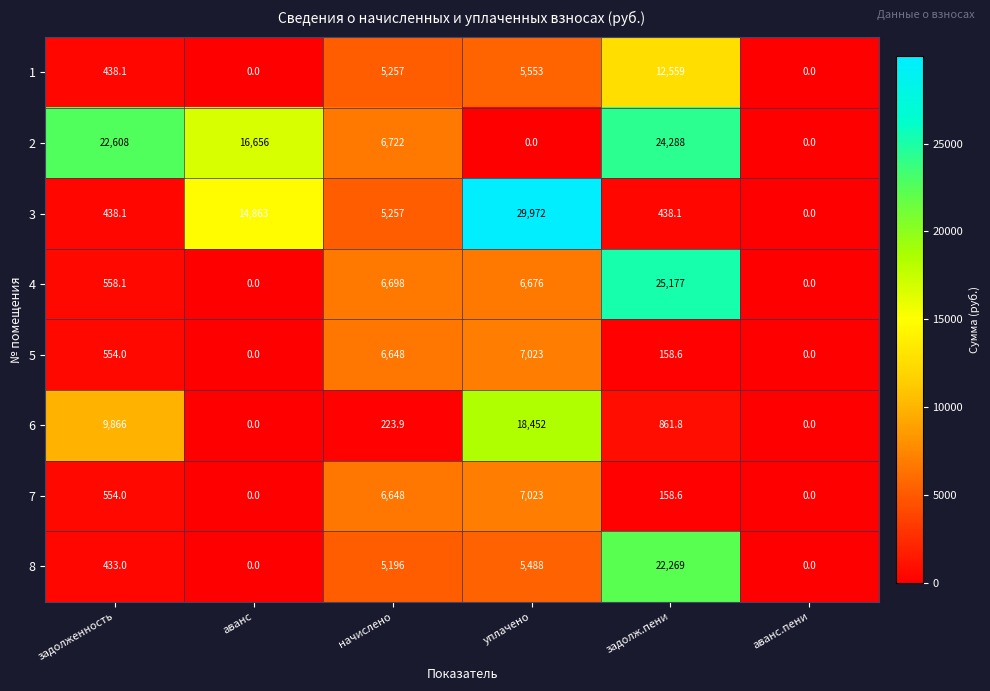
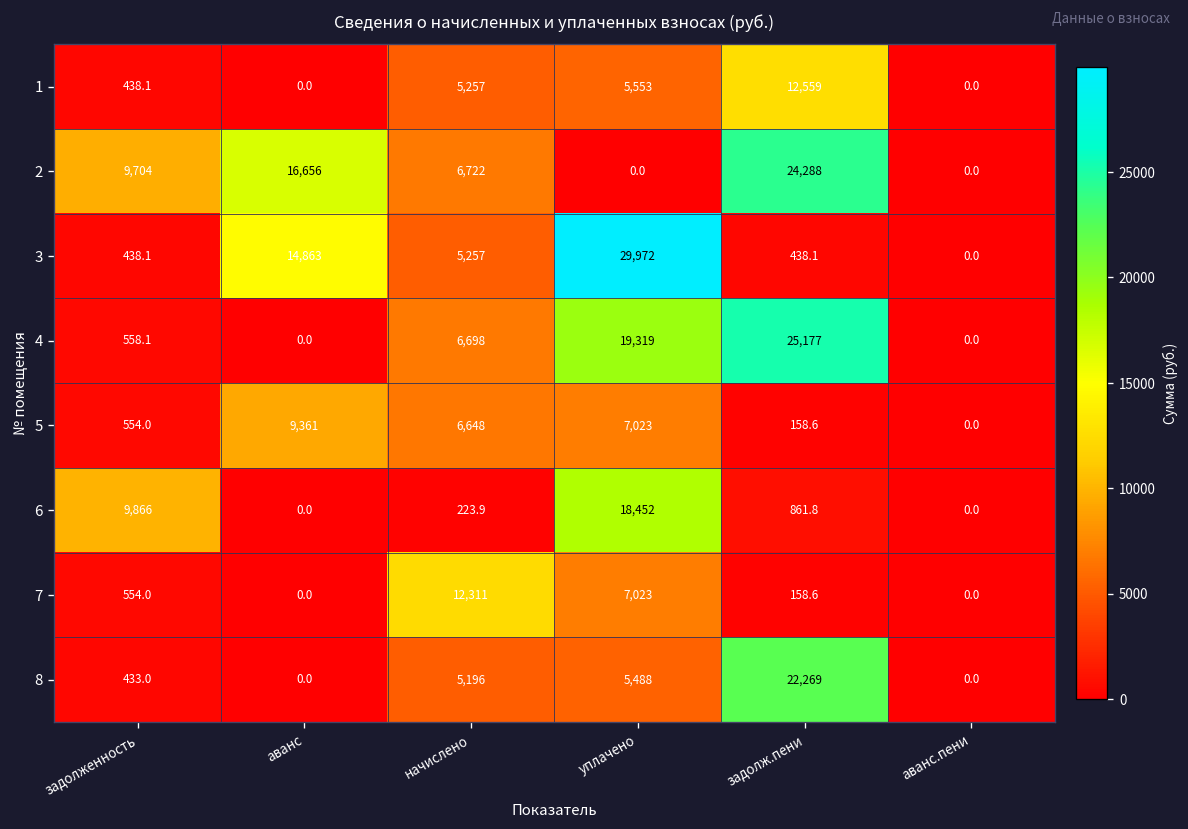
2, задолженность: 22,608 -> 9,704
4, уплачено: 6,676 -> 19,319
5, аванс: 0.0 -> 9,361
7, начислено: 6,648 -> 12,311
